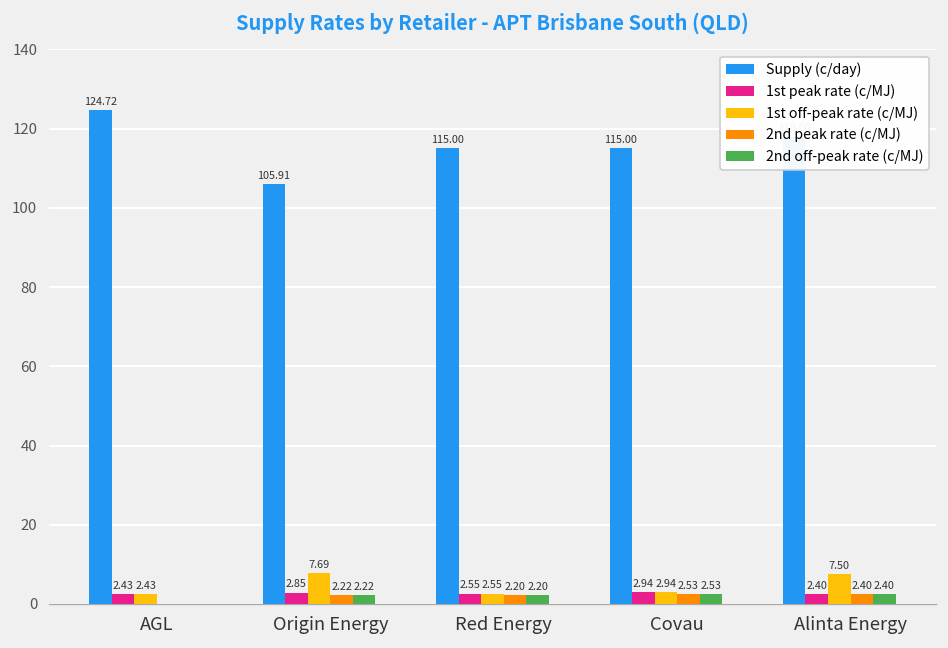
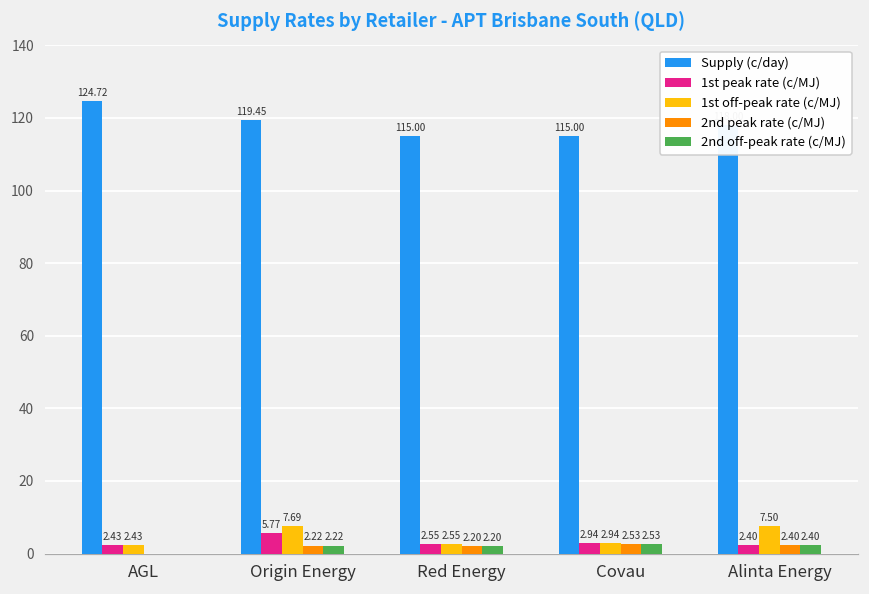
Supply (c/day), Origin Energy: 105.91 -> 119.45
1st peak rate (c/MJ), Origin Energy: 2.85 -> 5.77
